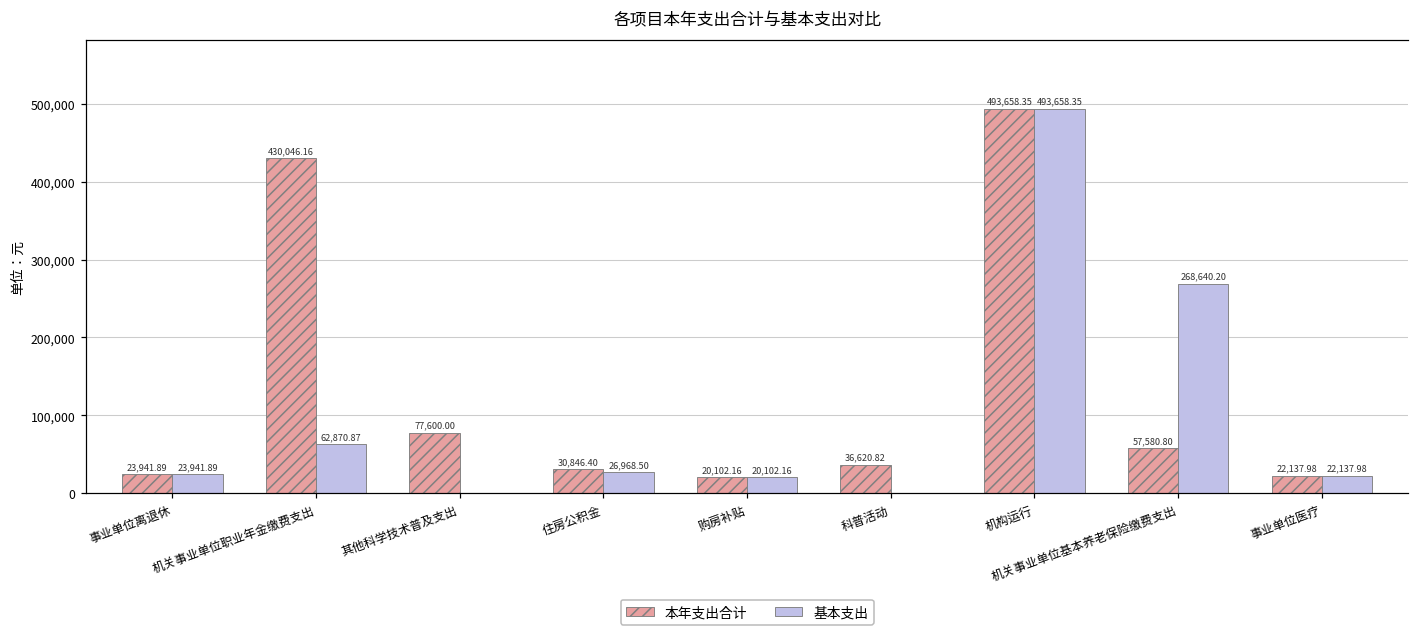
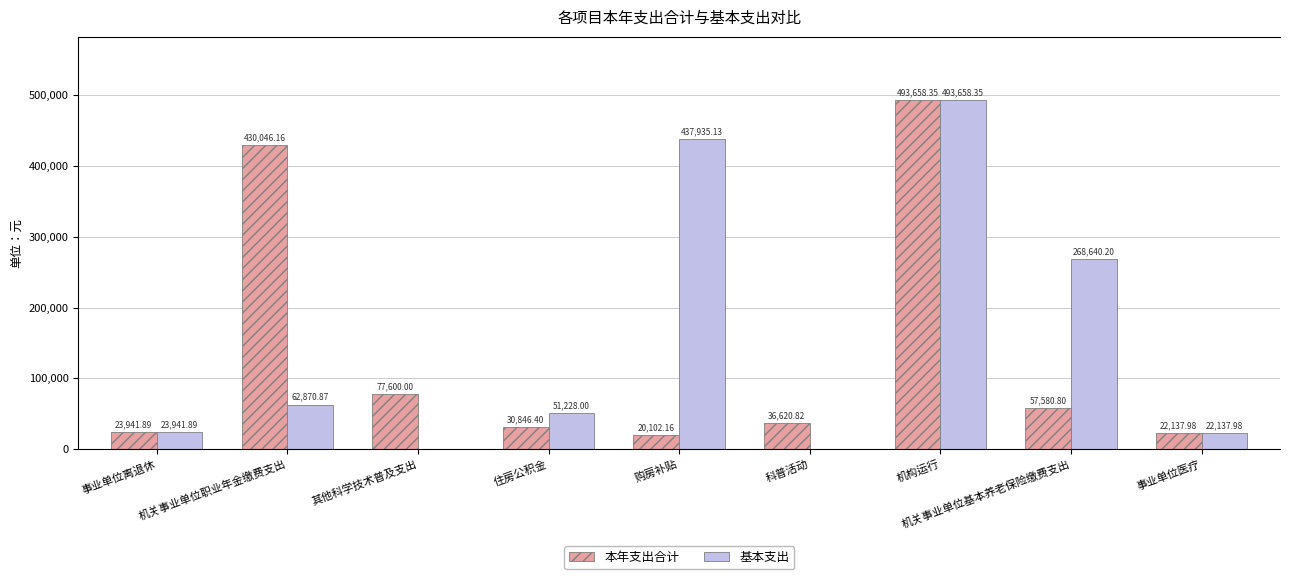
基本支出, 住房公积金: 26,968.50 -> 51,228.00
基本支出, 购房补贴: 20,102.16 -> 437,935.13
